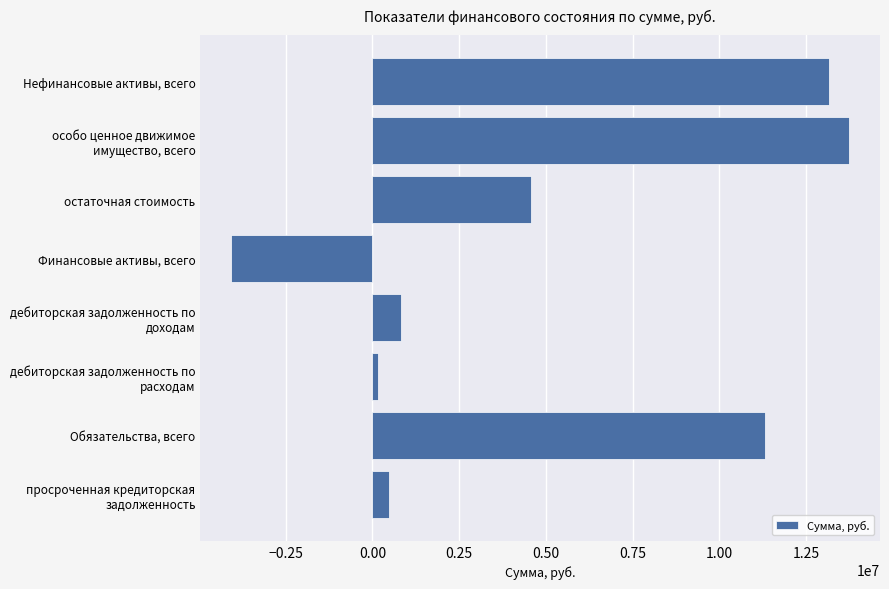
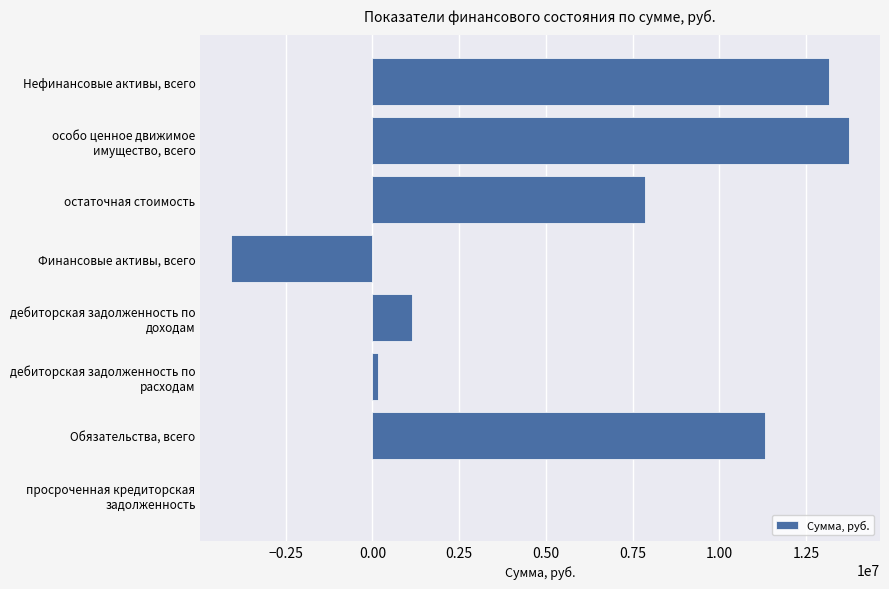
остаточная стоимость: 4600000 -> 7900000
дебиторская задолженность по доходам: 800000 -> 1100000
просроченная кредиторская задолженность: 500000 -> 0
